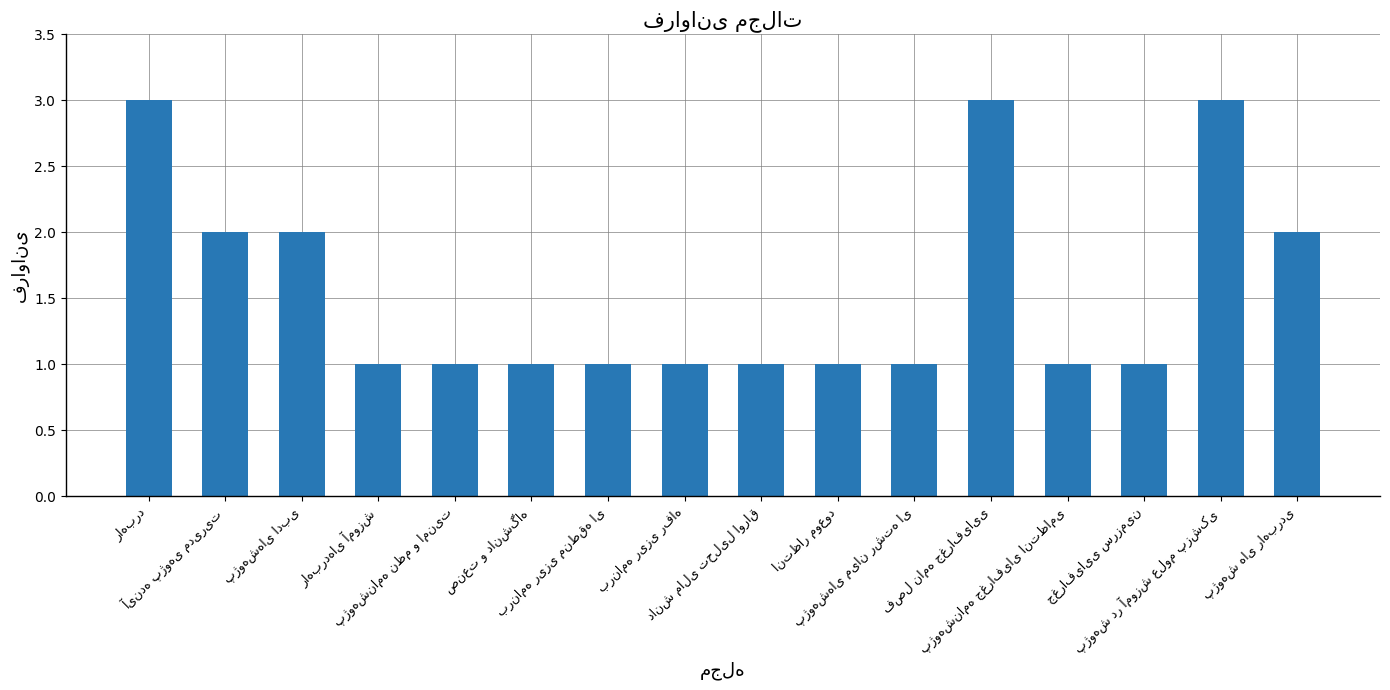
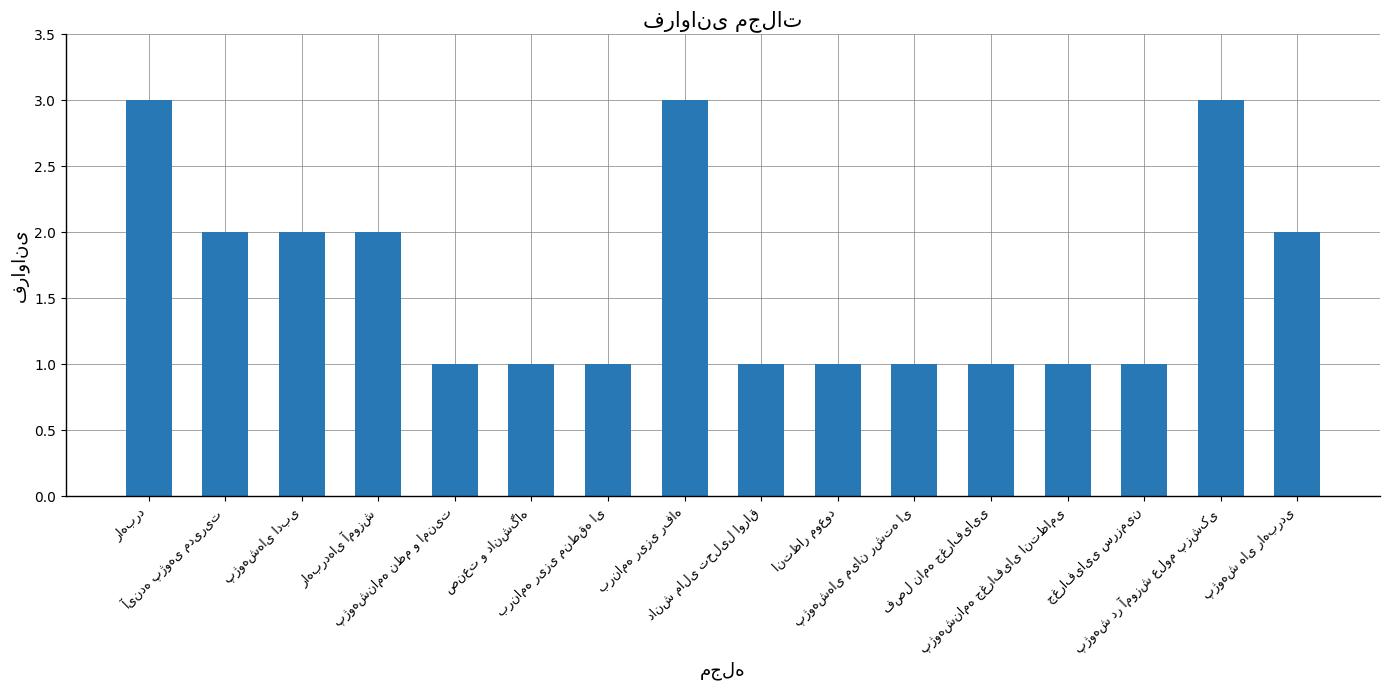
راهبردهای آموزش: 1 -> 2
برنامه ریزی رفاه: 1 -> 3
فصل نامه جغرافیایی: 3 -> 1
